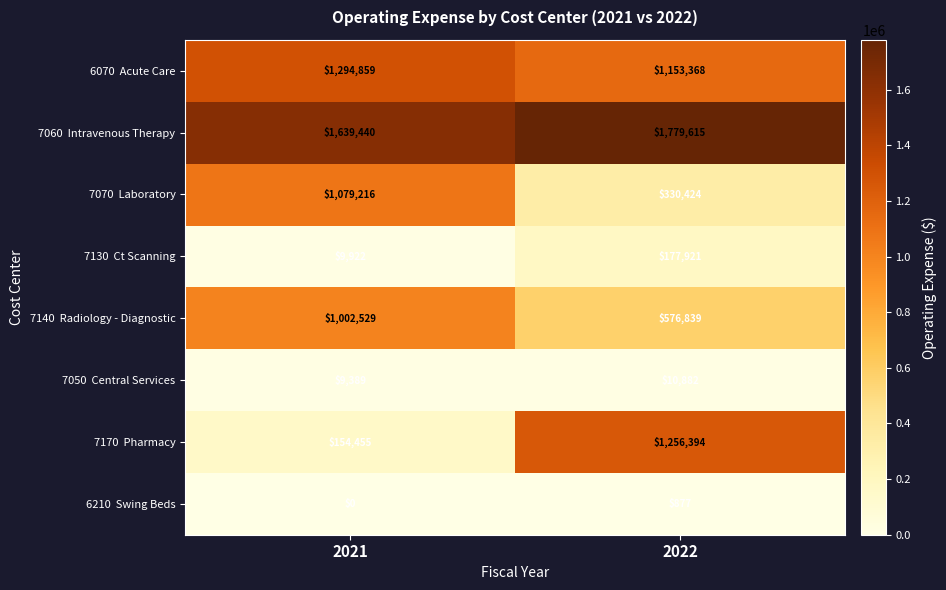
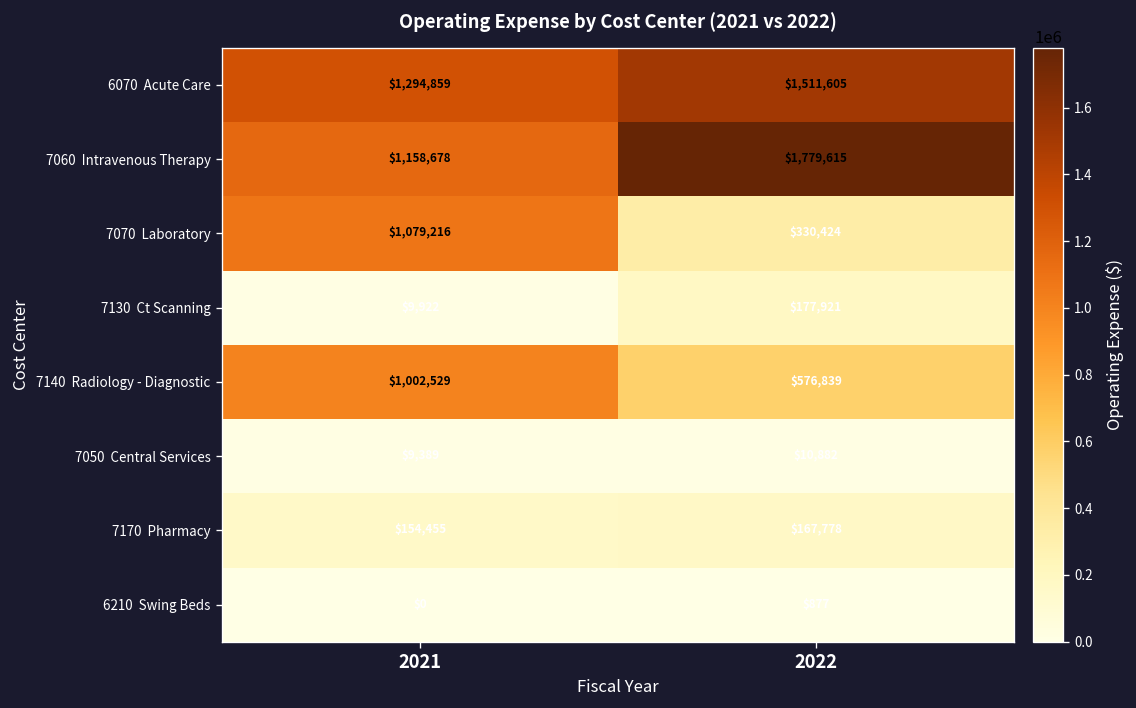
6070 Acute Care, 2022: $1,153,368 -> $1,511,605
7060 Intravenous Therapy, 2021: $1,639,440 -> $1,158,678
7170 Pharmacy, 2022: $1,256,394 -> $167,778
